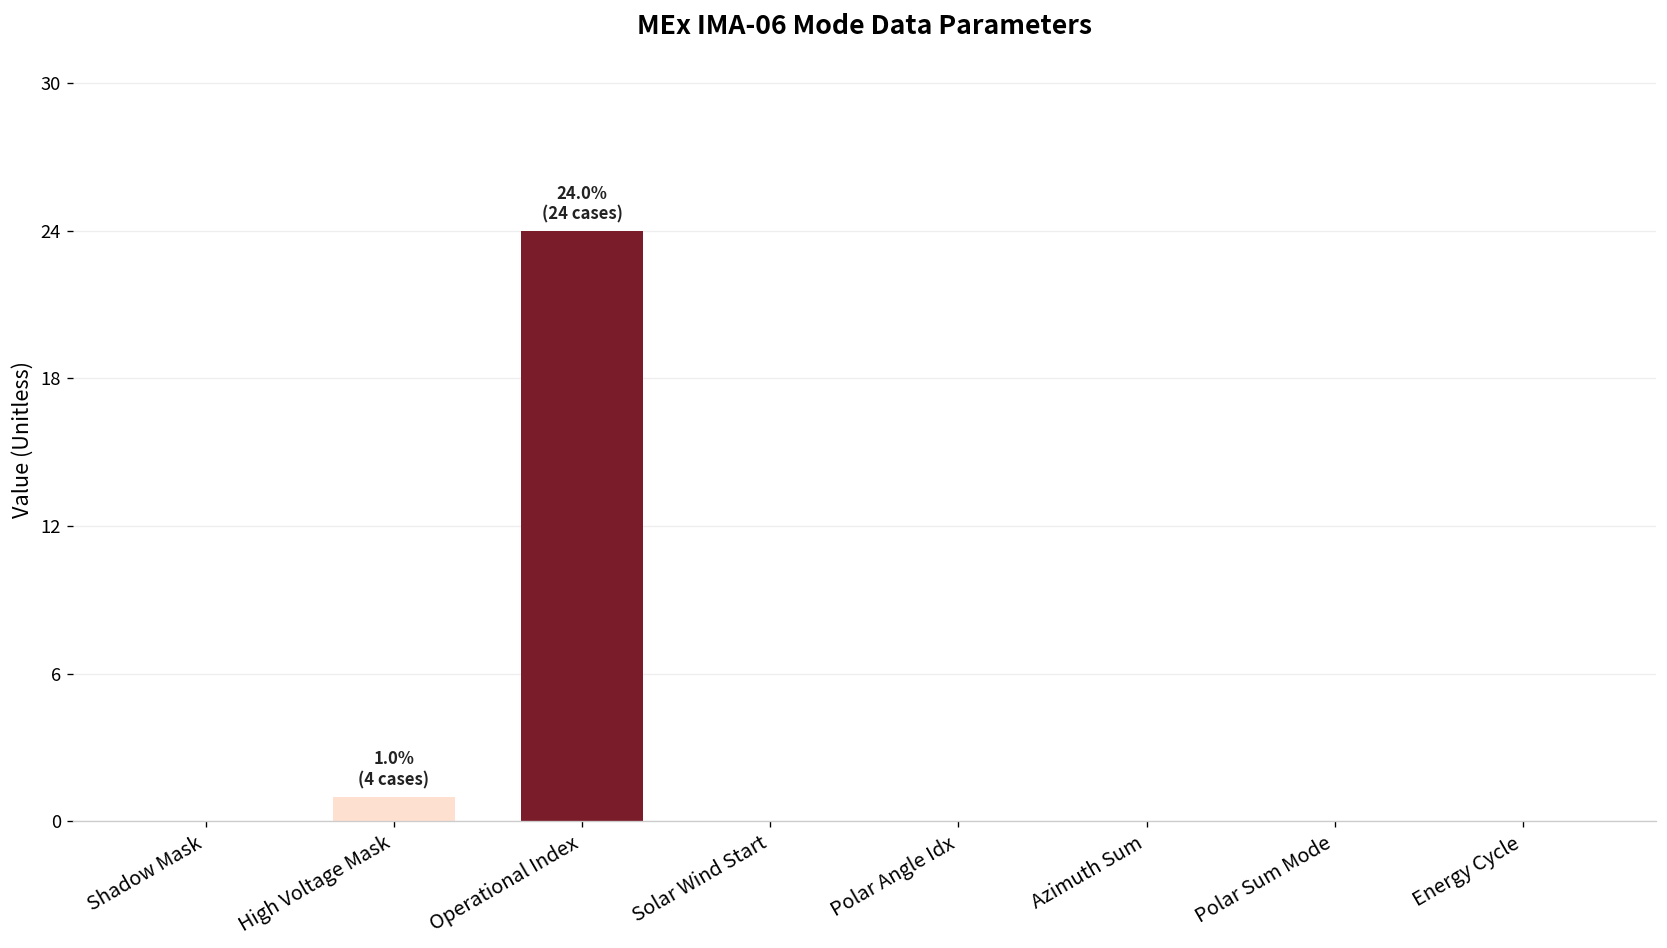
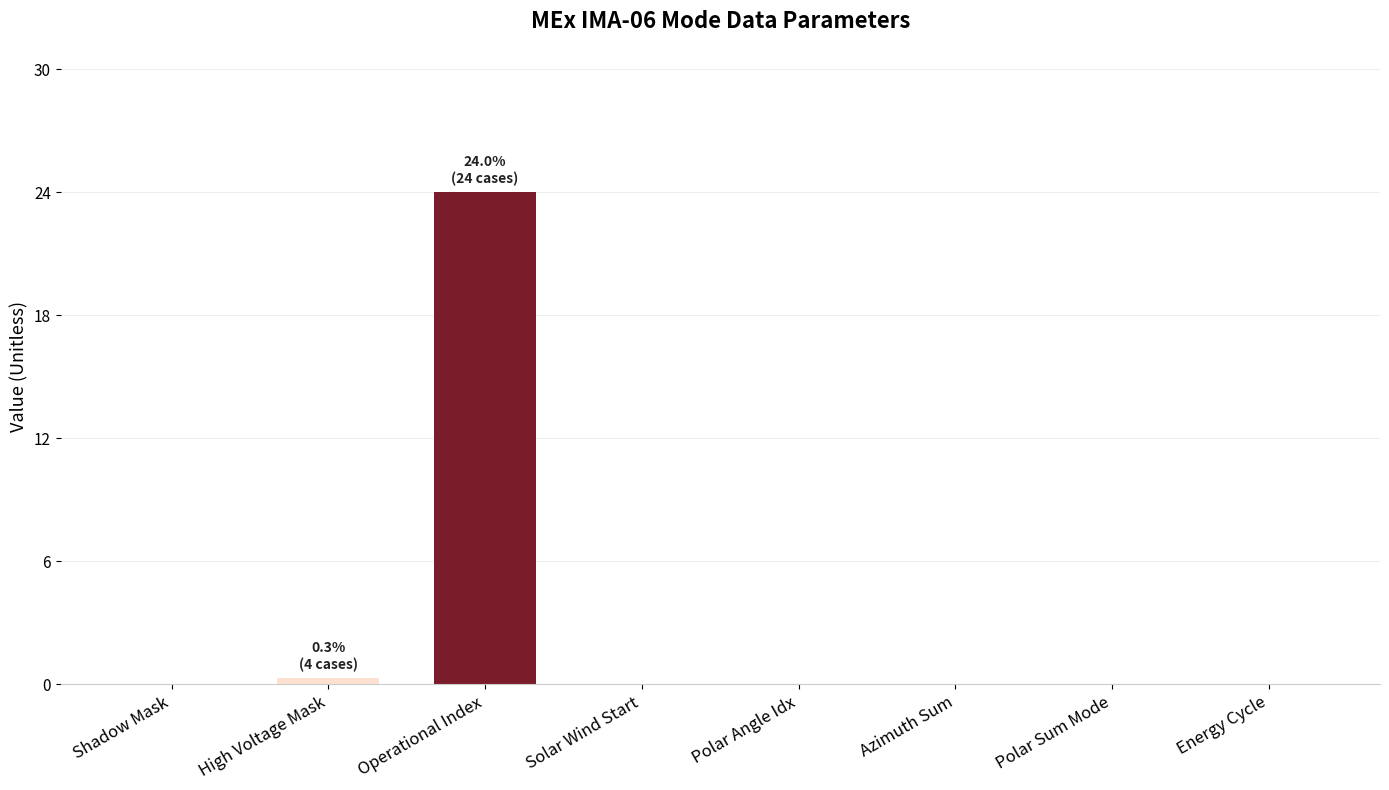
High Voltage Mask: 1.0% -> 0.3%
